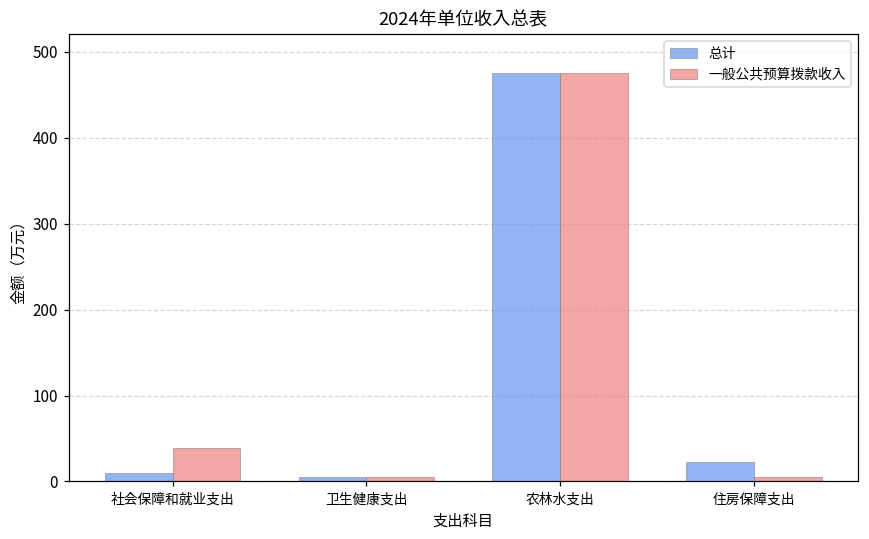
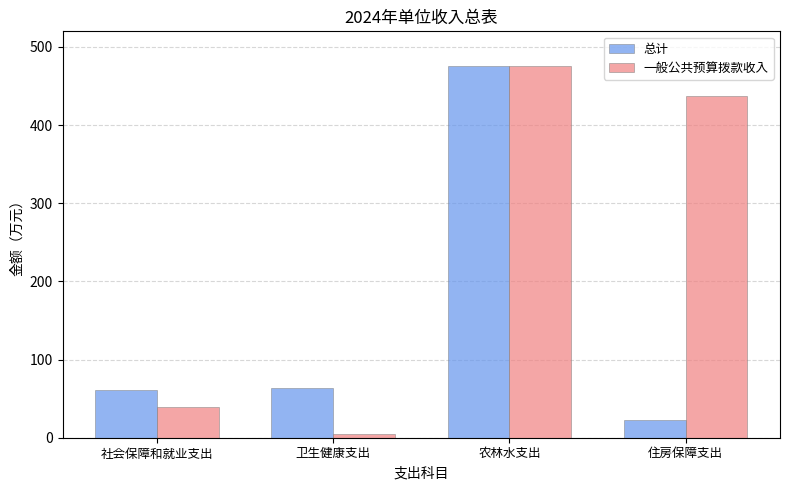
总计, 社会保障和就业支出: 10 -> 60
总计, 卫生健康支出: 0 -> 60
一般公共预算拨款收入, 住房保障支出: 0 -> 440
